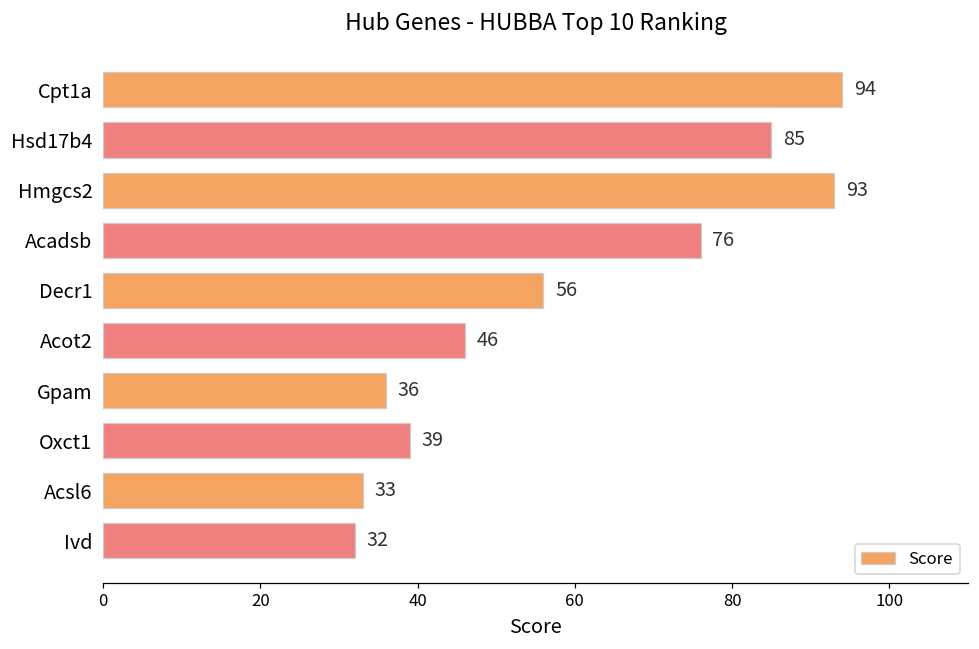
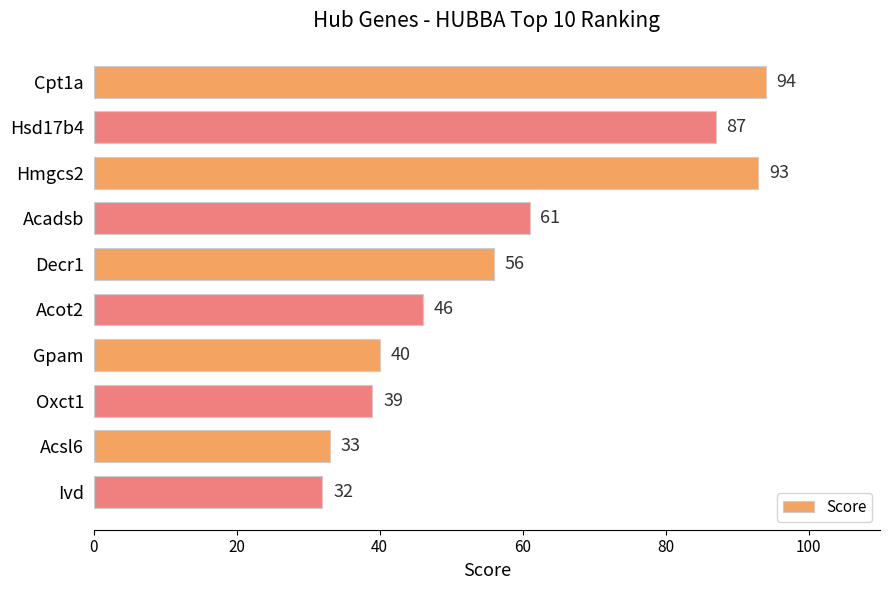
Hsd17b4: 85 -> 87
Acadsb: 76 -> 61
Gpam: 36 -> 40
